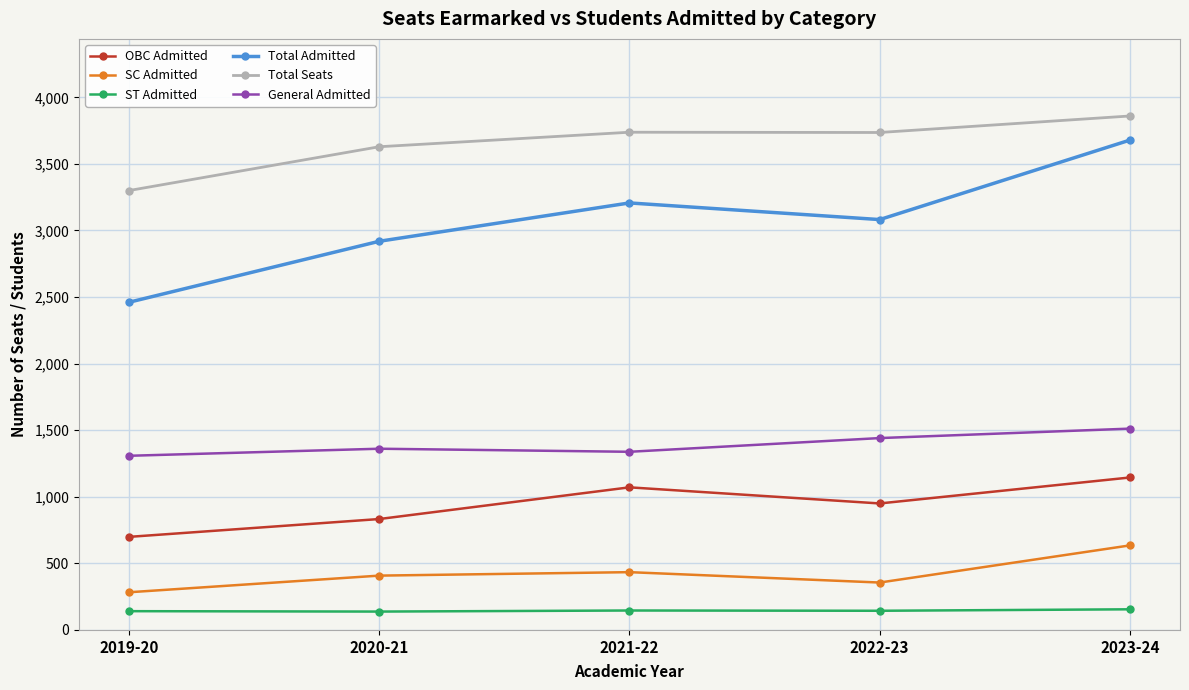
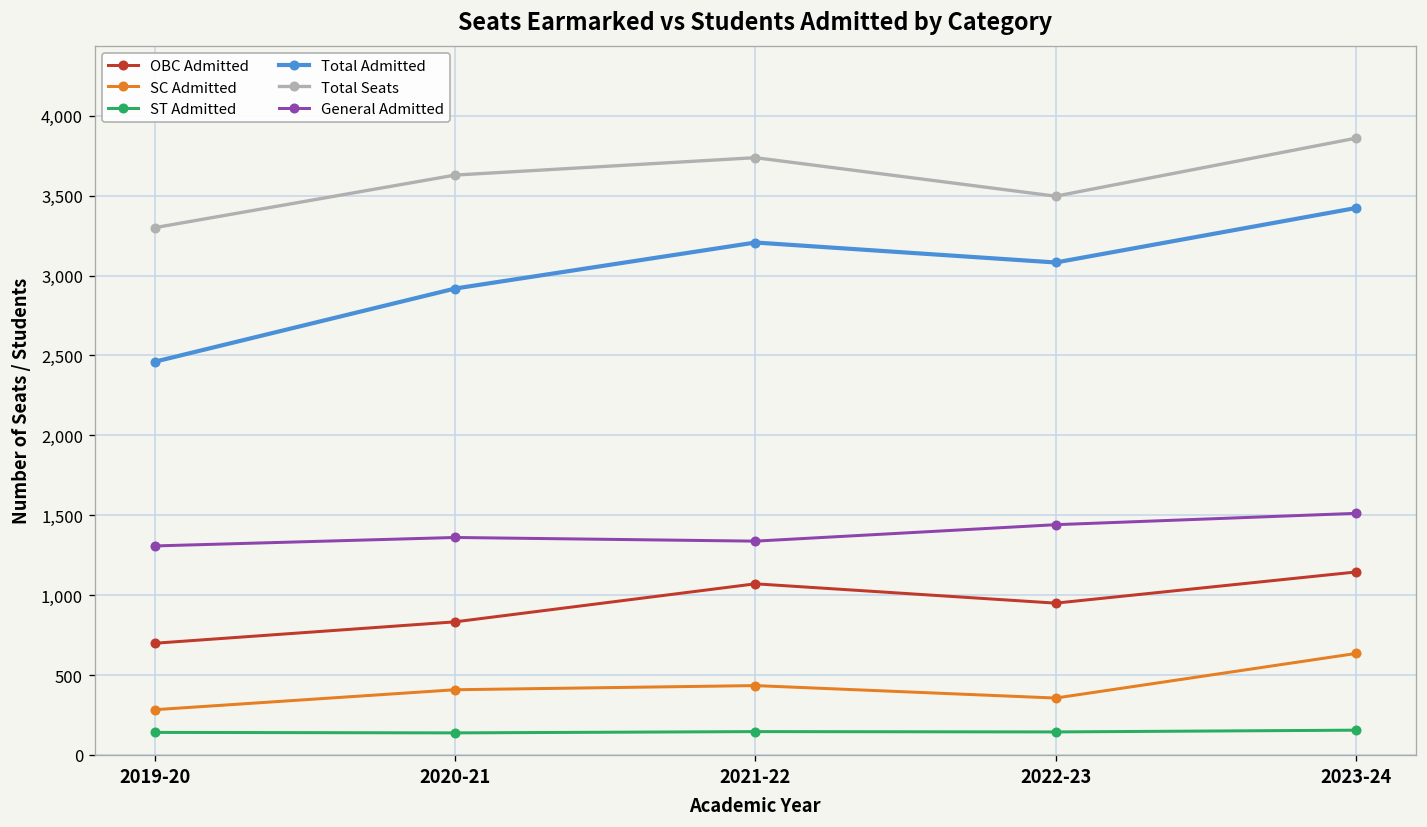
Total Seats, 2022-23: 3,740 -> 3,500
Total Admitted, 2023-24: 3,680 -> 3,420
